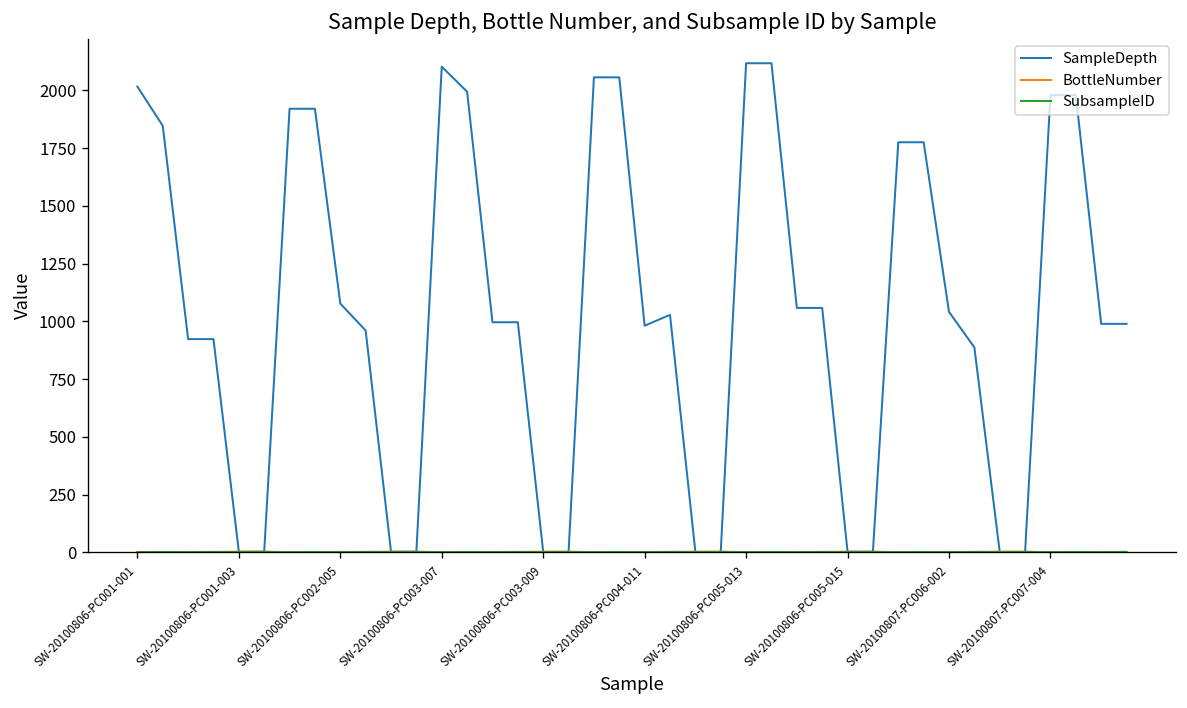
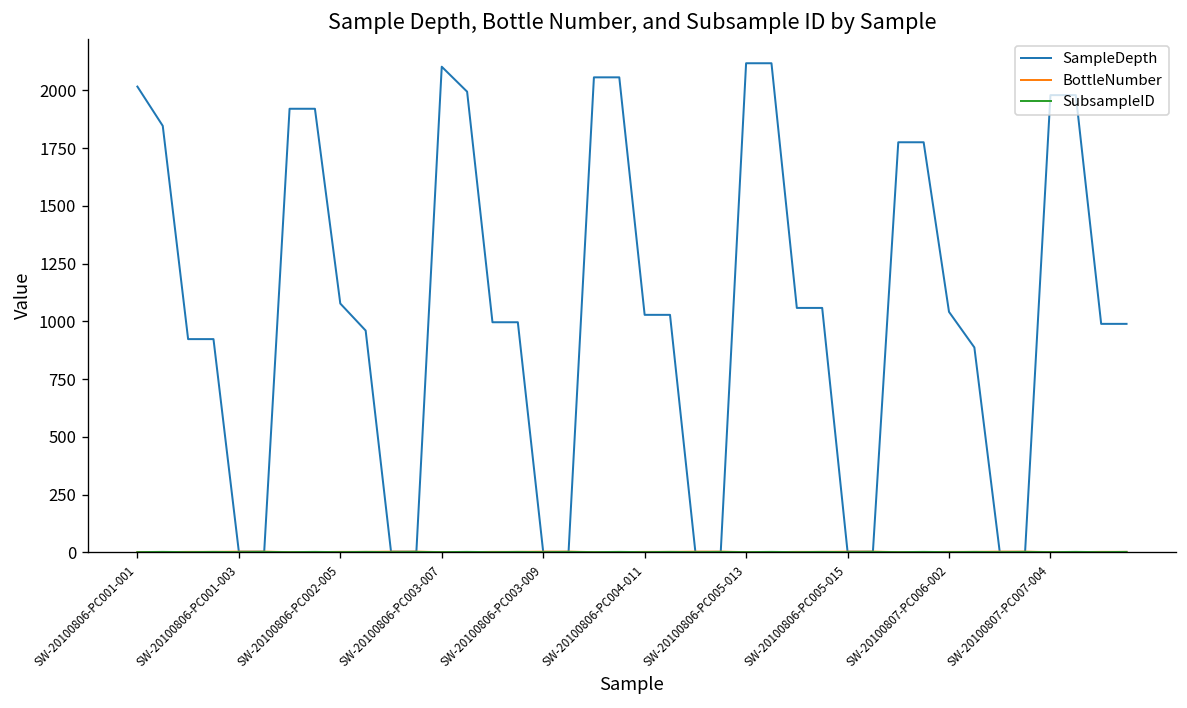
SampleDepth, SW-20100806-PC004-011: 980 -> 1030
